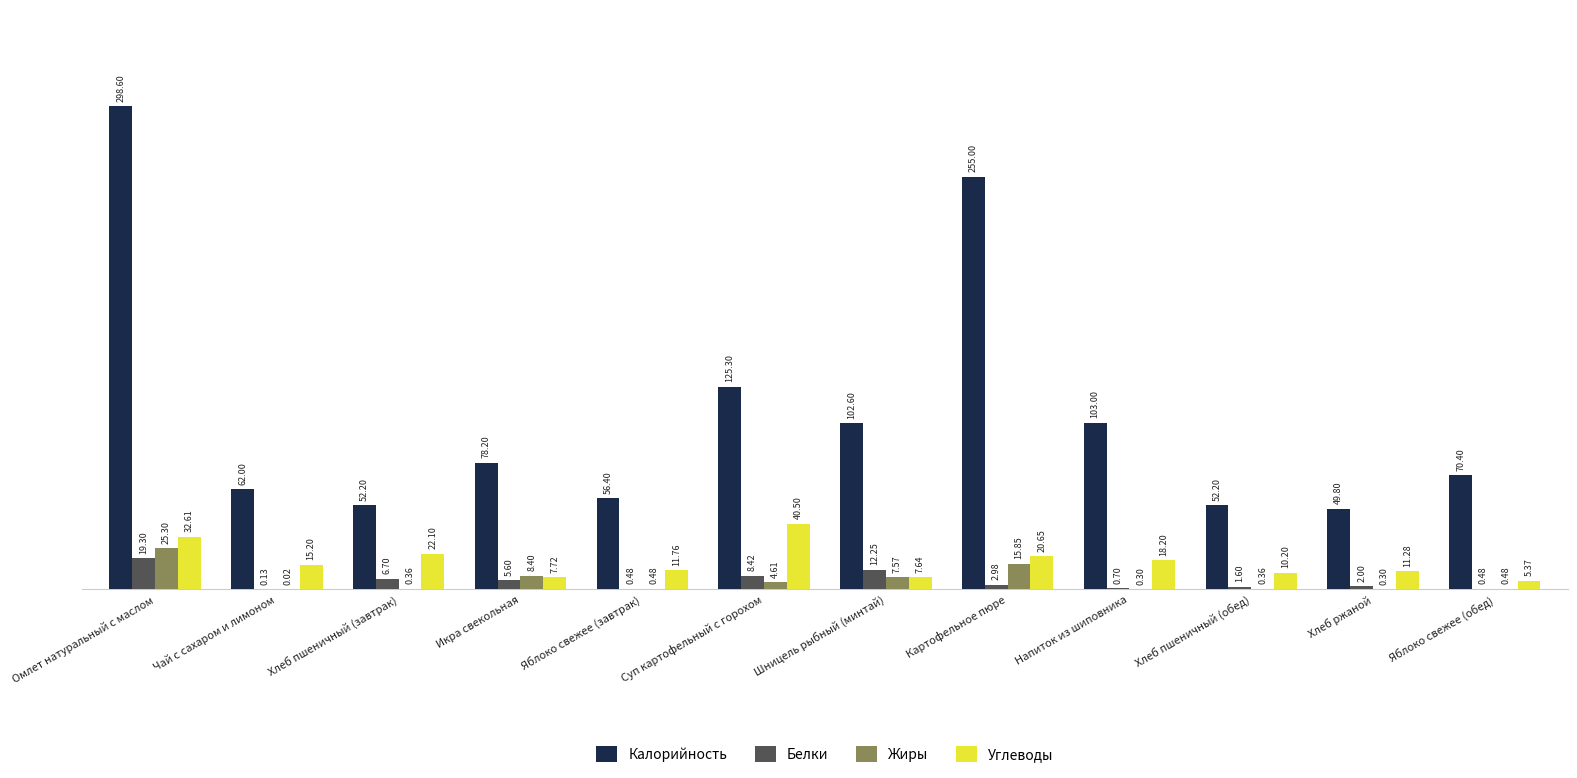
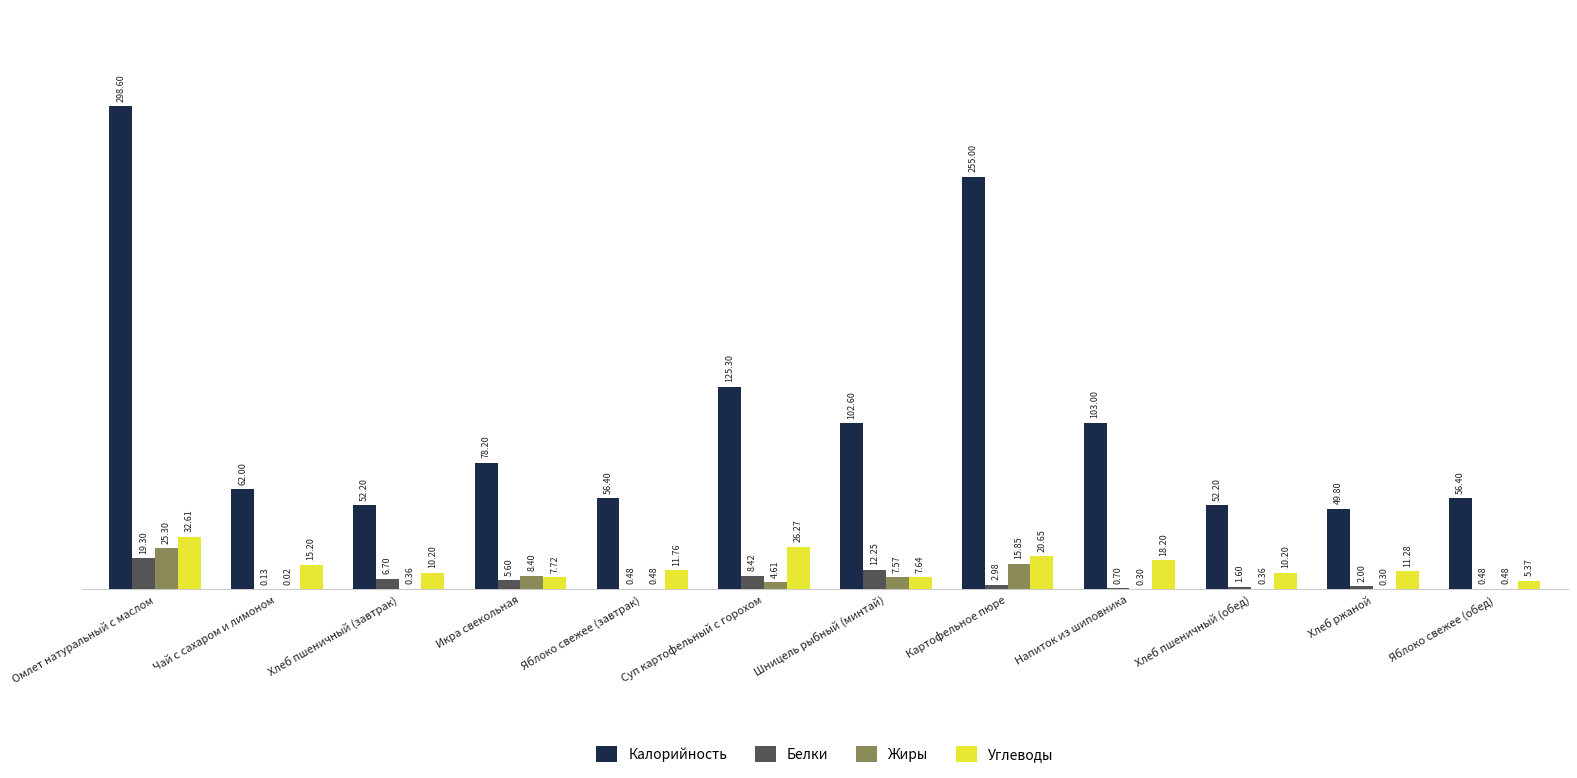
Углеводы, Хлеб пшеничный (завтрак): 22.10 -> 10.20
Углеводы, Суп картофельный с горохом: 40.50 -> 26.27
Калорийность, Яблоко свежее (обед): 70.40 -> 56.40
